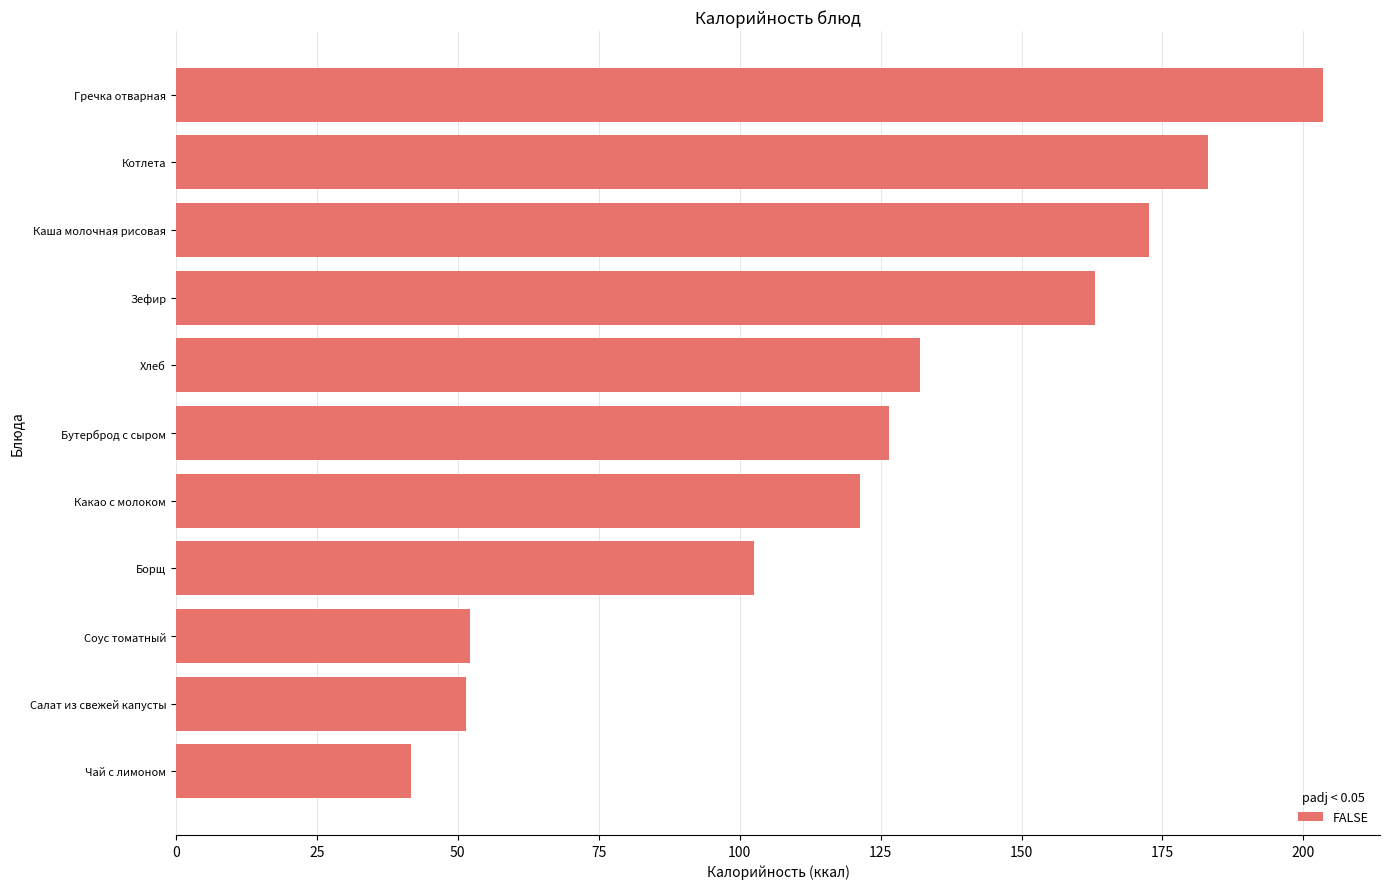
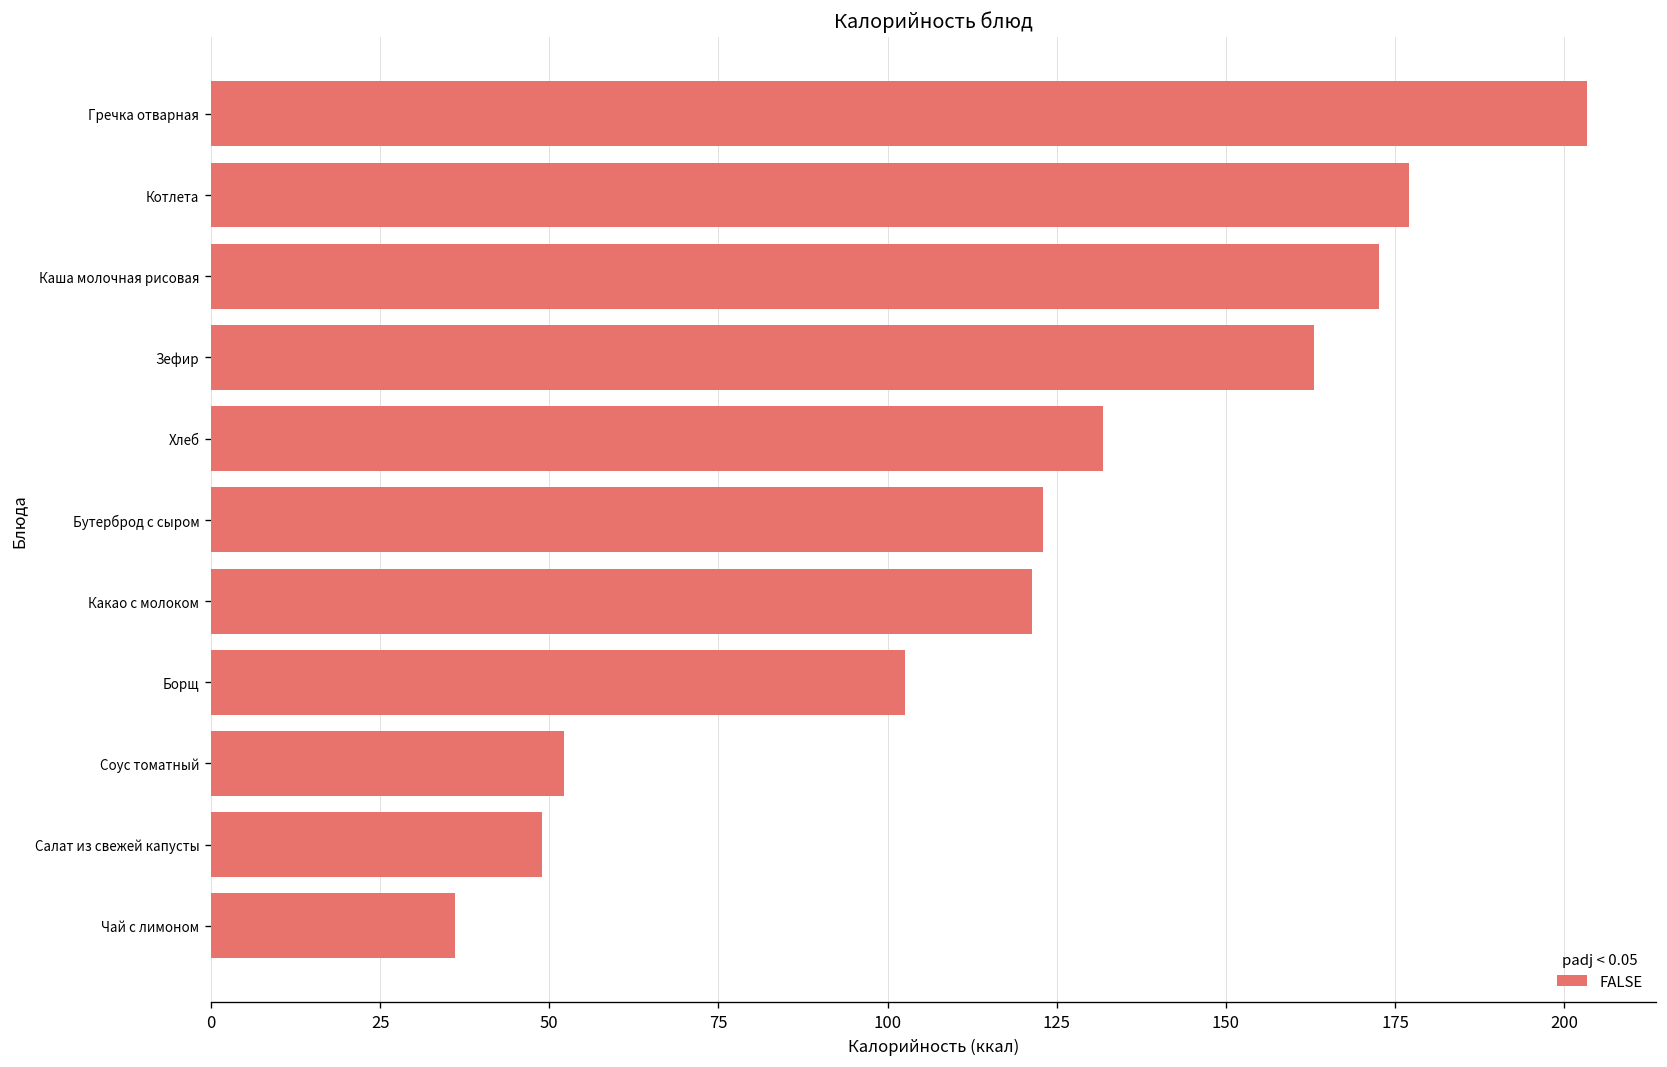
Котлета: 183 -> 177
Бутерброд с сыром: 126 -> 123
Салат из свежей капусты: 52 -> 49
Чай с лимоном: 42 -> 36
